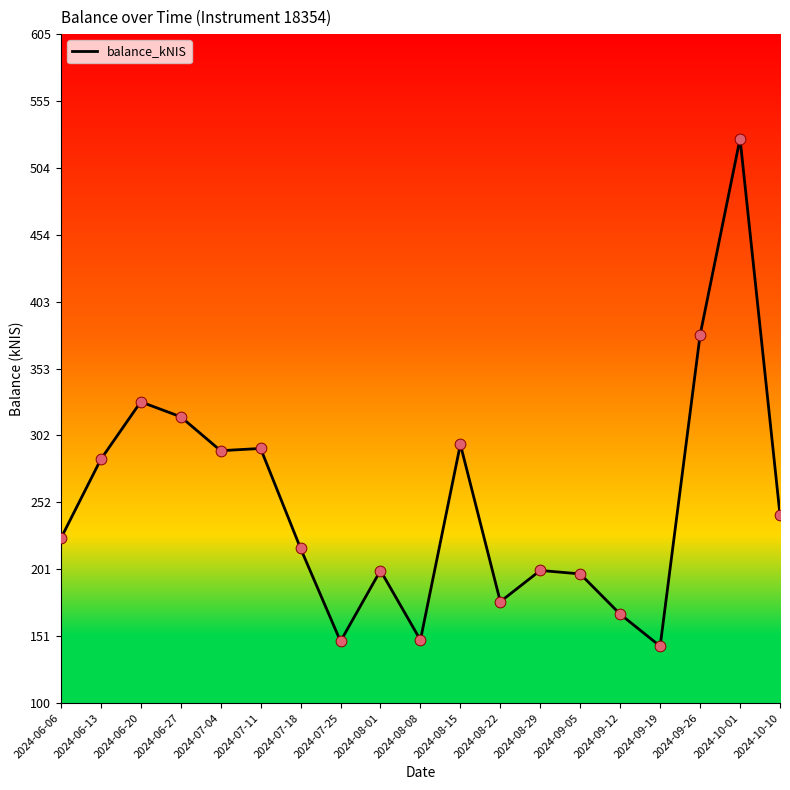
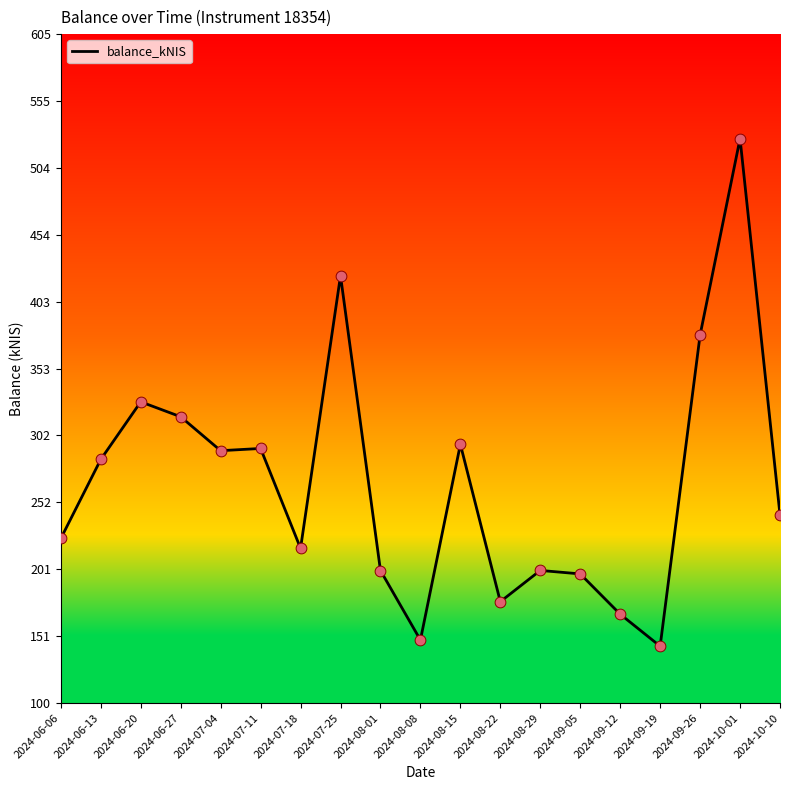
2024-07-25: 147 -> 423
